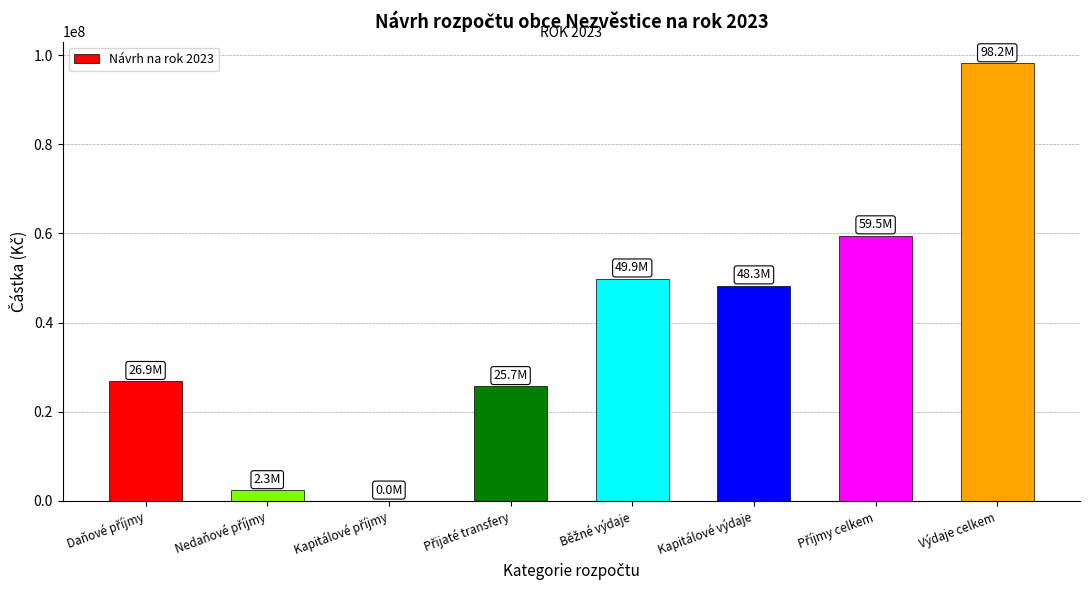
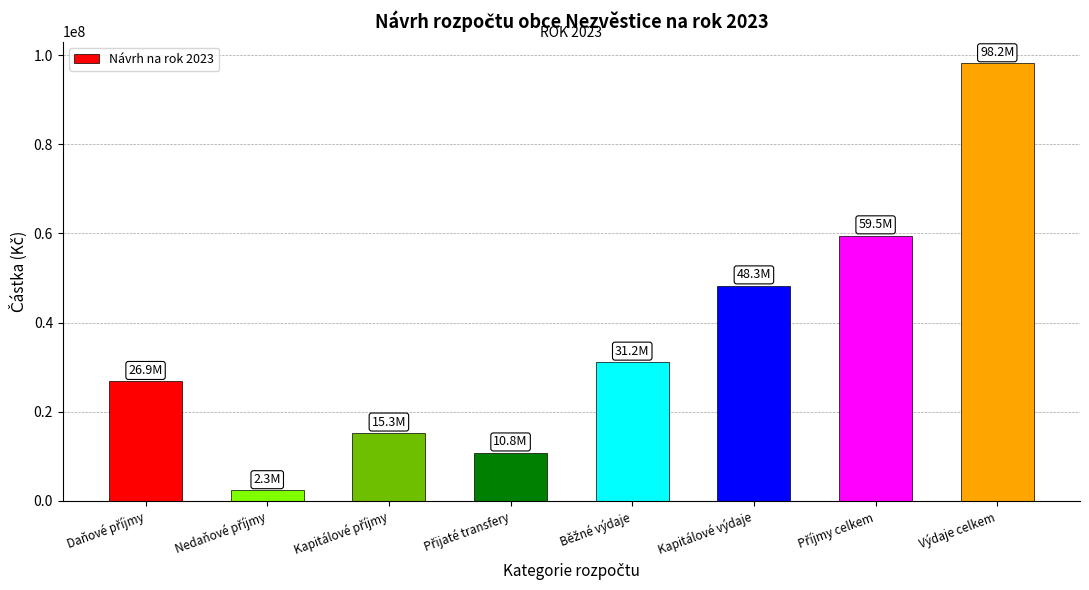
Kapitálové příjmy: 0.0M -> 15.3M
Přijaté transfery: 25.7M -> 10.8M
Běžné výdaje: 49.9M -> 31.2M
